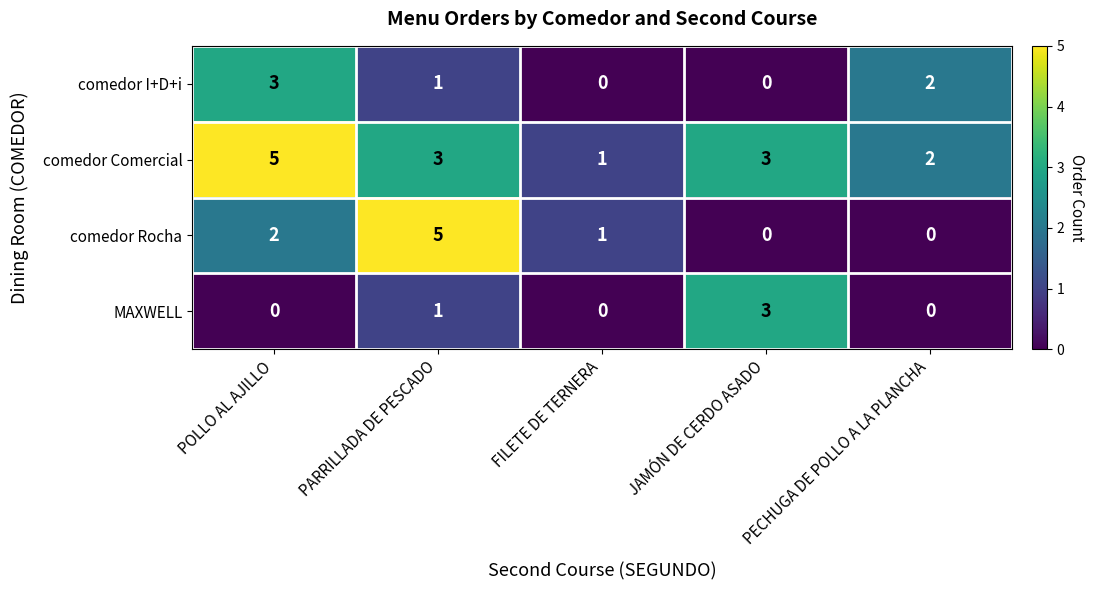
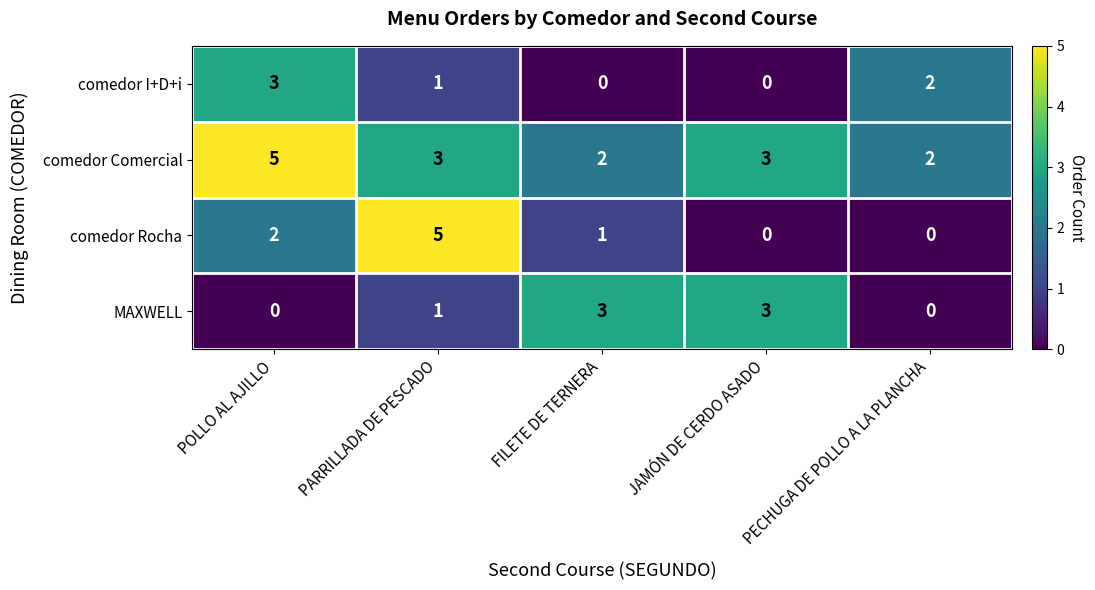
comedor Comercial, FILETE DE TERNERA: 1 -> 2
MAXWELL, FILETE DE TERNERA: 0 -> 3
